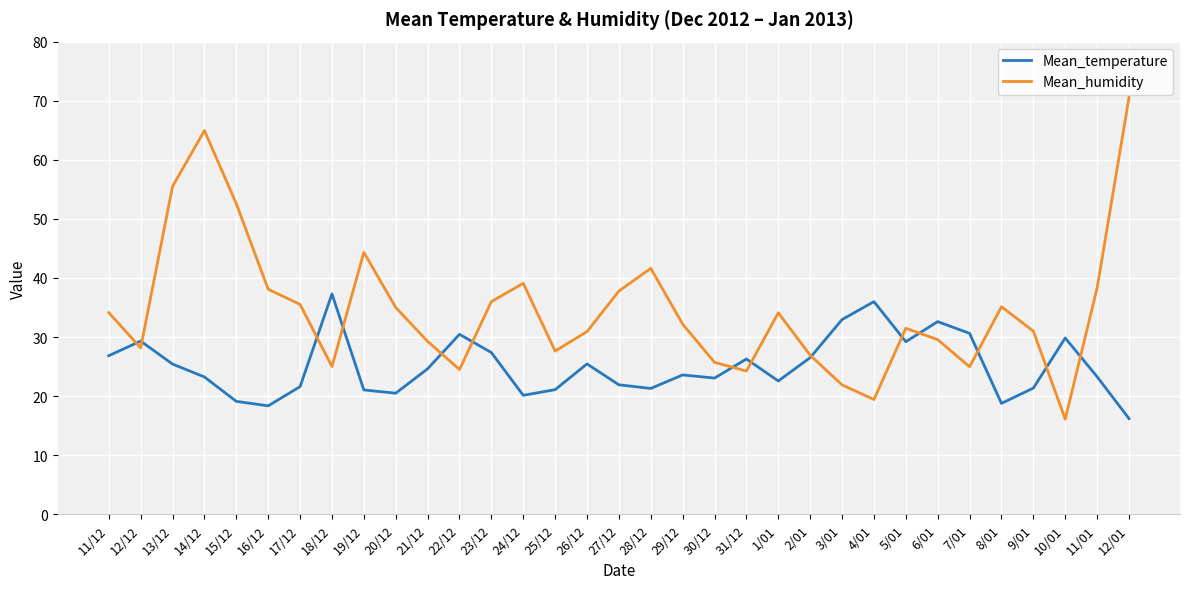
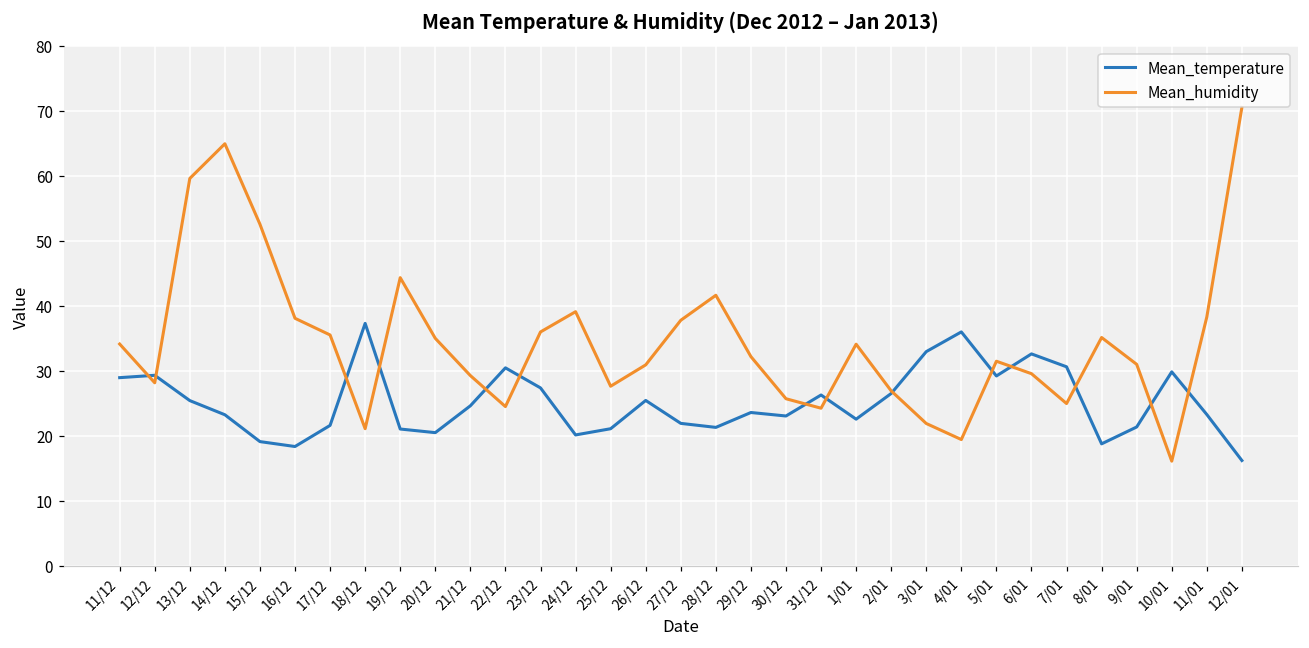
Mean_temperature, 11/12: 27 -> 29
Mean_humidity, 13/12: 56 -> 60
Mean_humidity, 18/12: 25 -> 21
